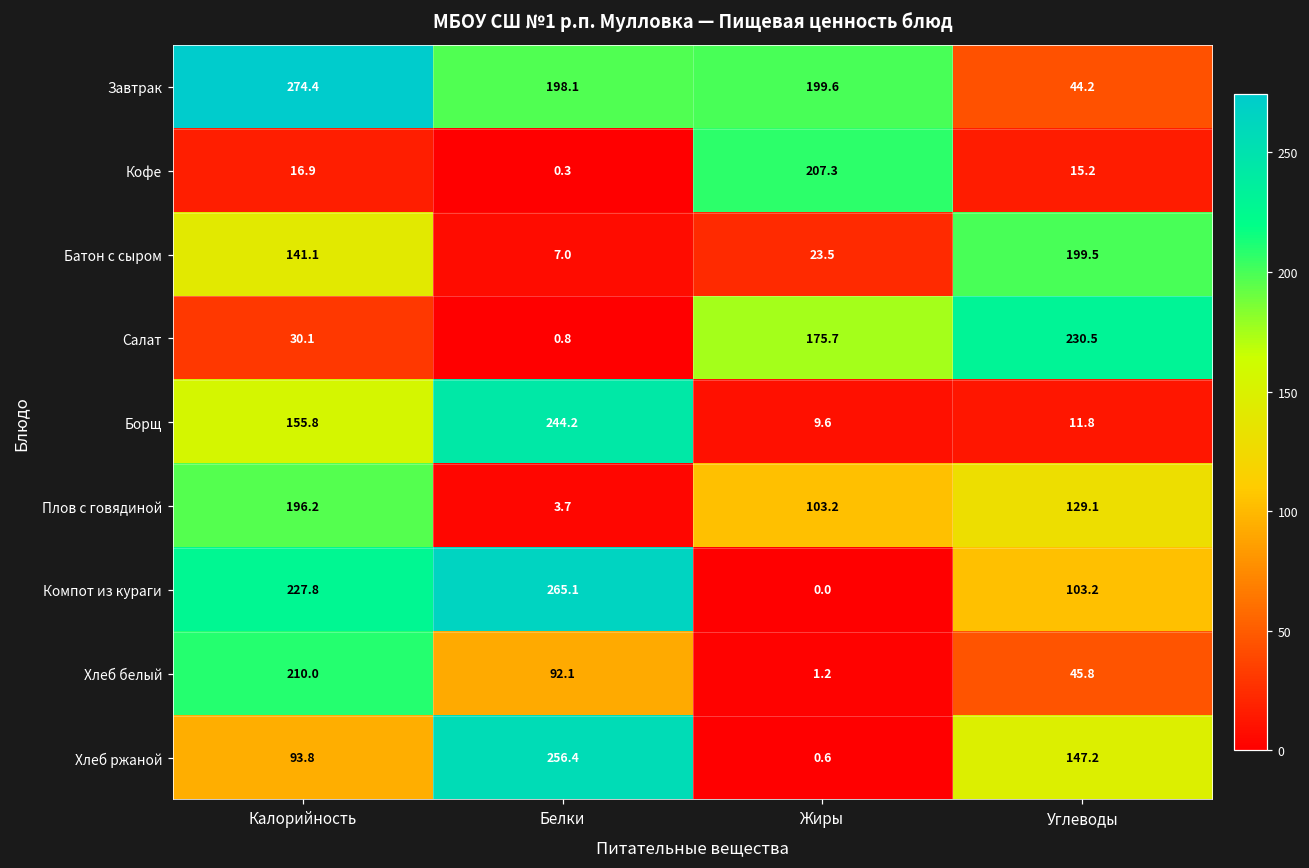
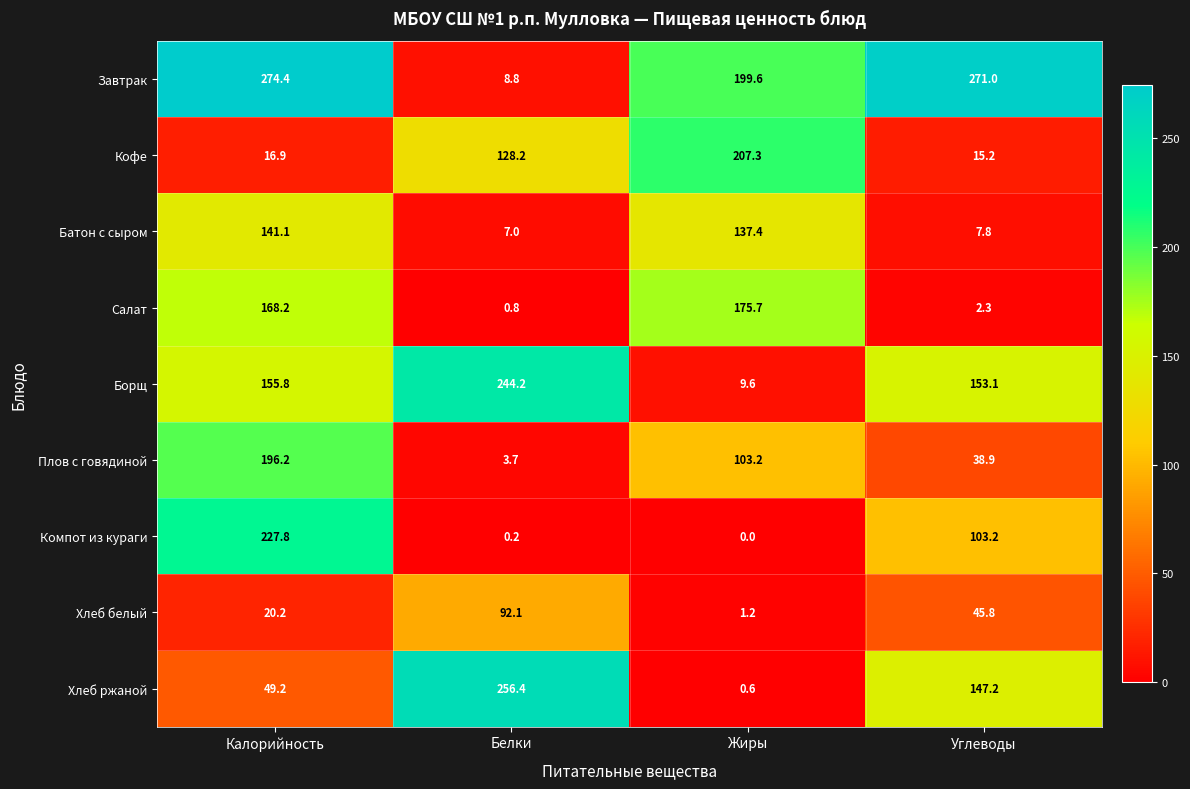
Завтрак, Белки: 198.1 -> 8.8
Завтрак, Углеводы: 44.2 -> 271.0
Кофе, Белки: 0.3 -> 128.2
Батон с сыром, Жиры: 23.5 -> 137.4
Батон с сыром, Углеводы: 199.5 -> 7.8
Салат, Калорийность: 30.1 -> 168.2
Салат, Углеводы: 230.5 -> 2.3
Борщ, Углеводы: 11.8 -> 153.1
Плов с говядиной, Углеводы: 129.1 -> 38.9
Компот из кураги, Белки: 265.1 -> 0.2
Хлеб белый, Калорийность: 210.0 -> 20.2
Хлеб ржаной, Калорийность: 93.8 -> 49.2
